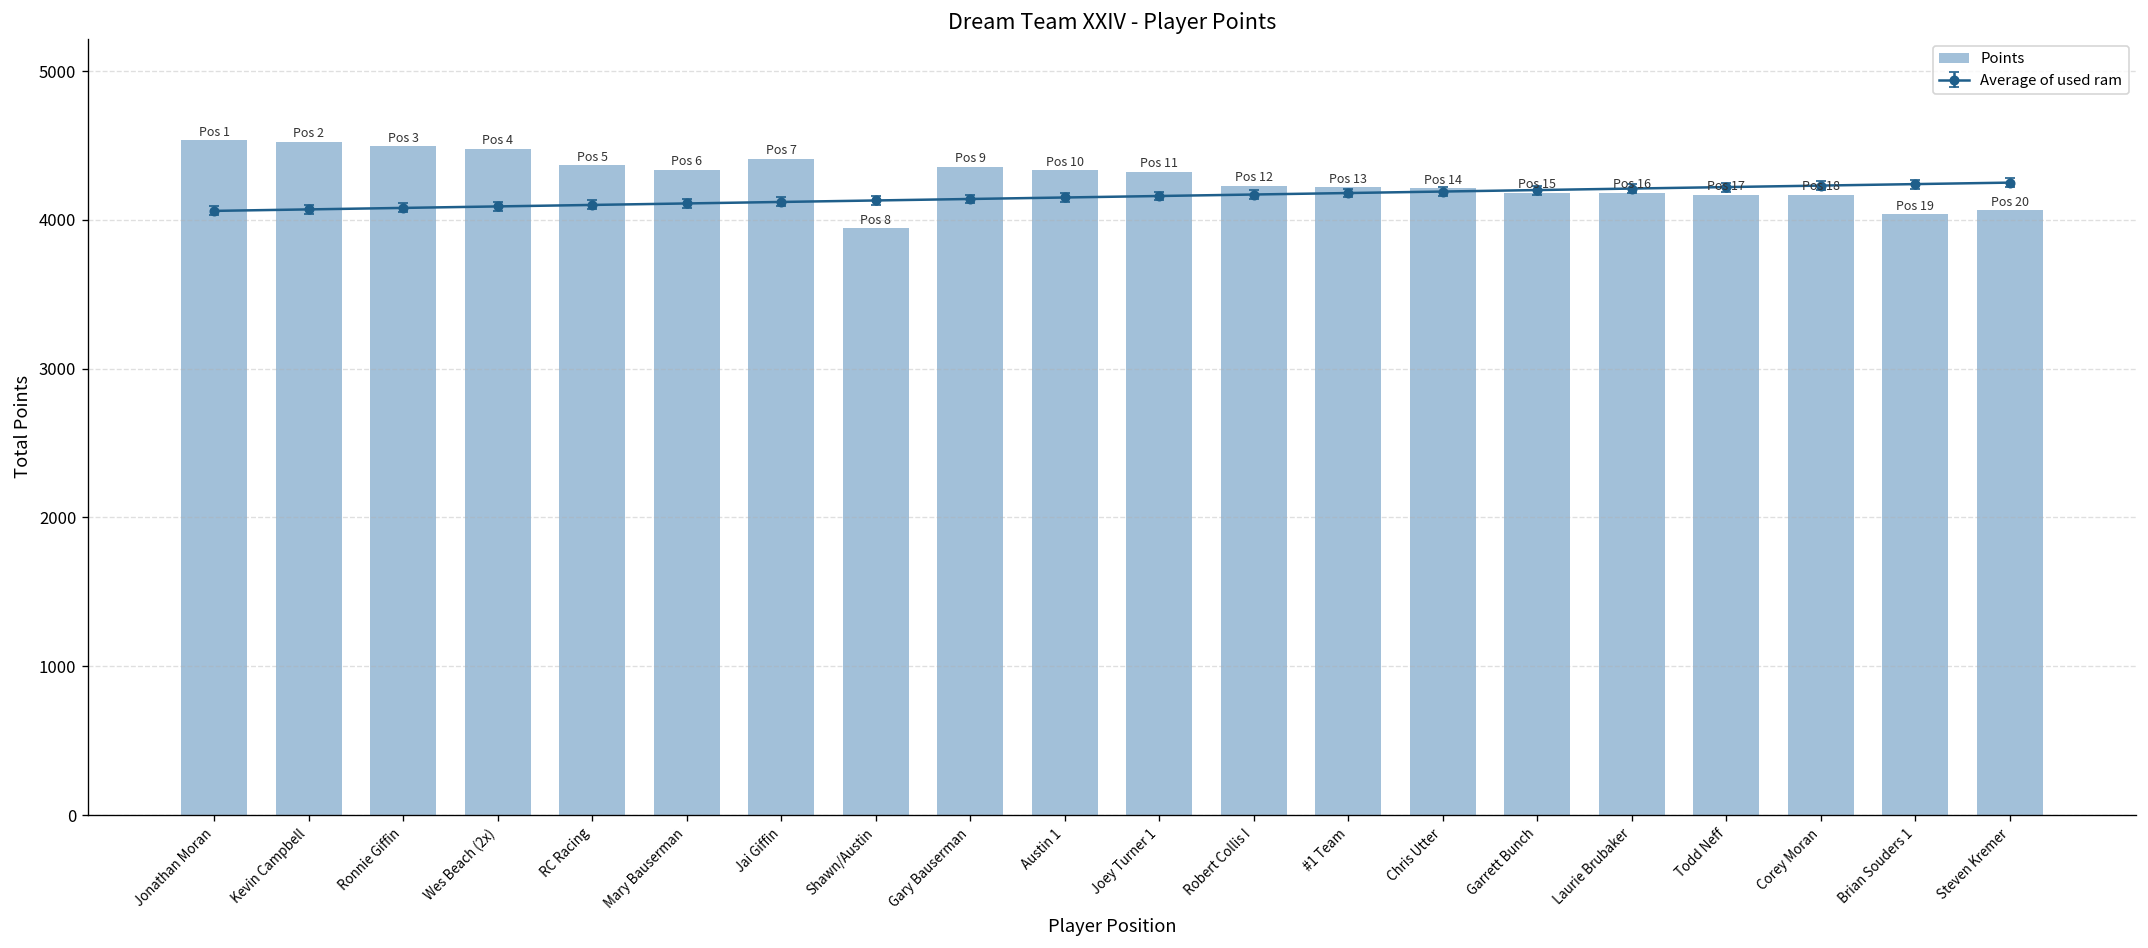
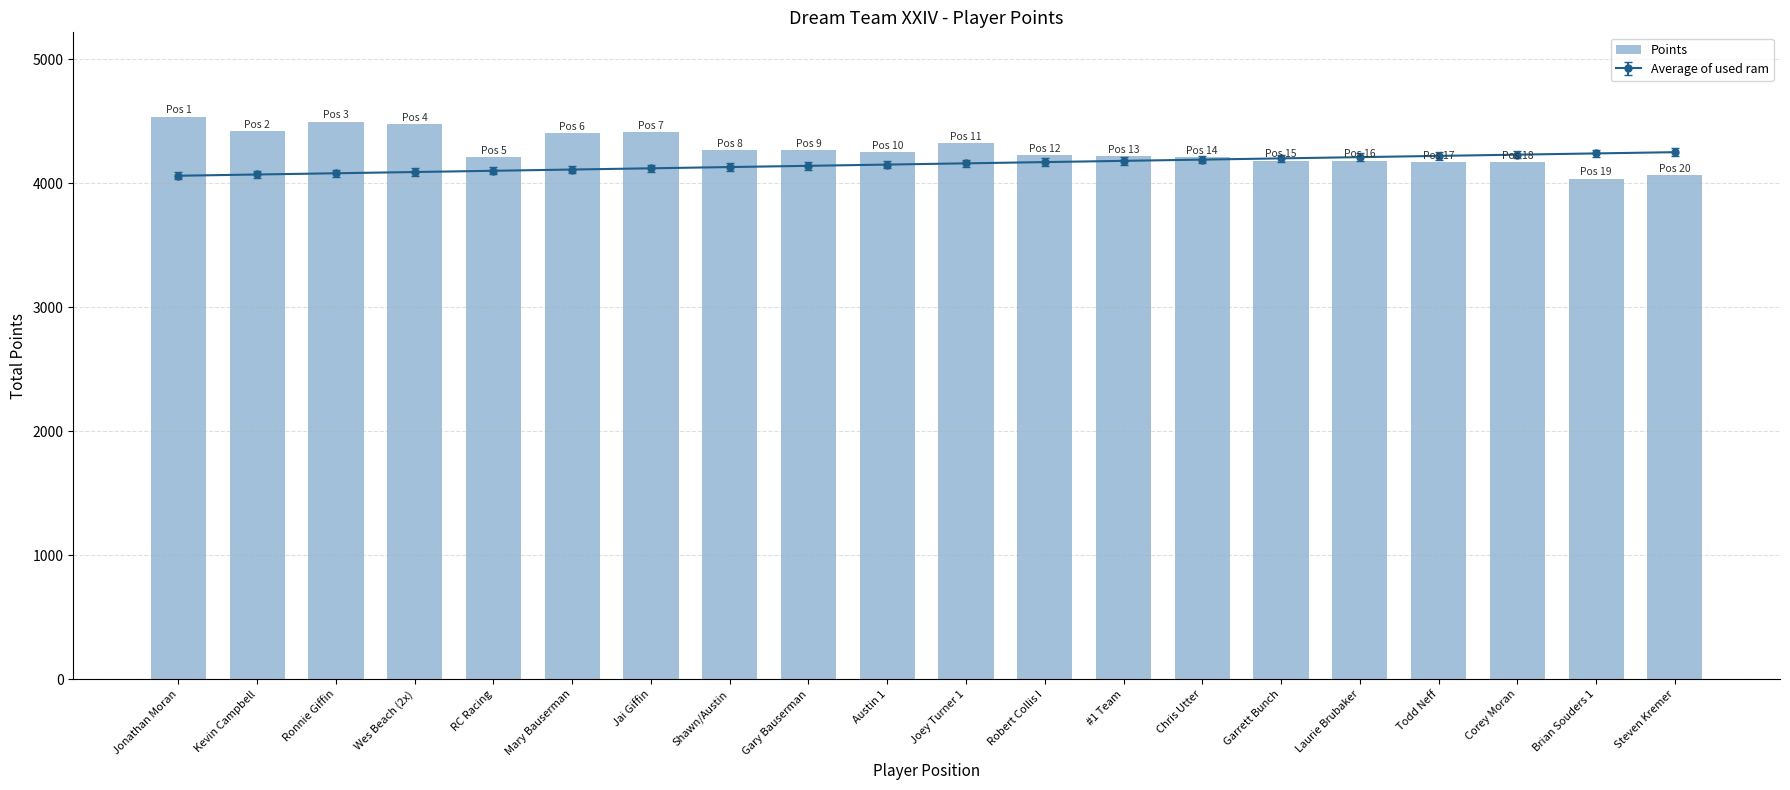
Points, Kevin Campbell: 4530 -> 4420
Points, RC Racing: 4370 -> 4210
Points, Mary Bauserman: 4340 -> 4400
Points, Shawn/Austin: 3950 -> 4270
Points, Gary Bauserman: 4360 -> 4270
Points, Austin 1: 4330 -> 4250
